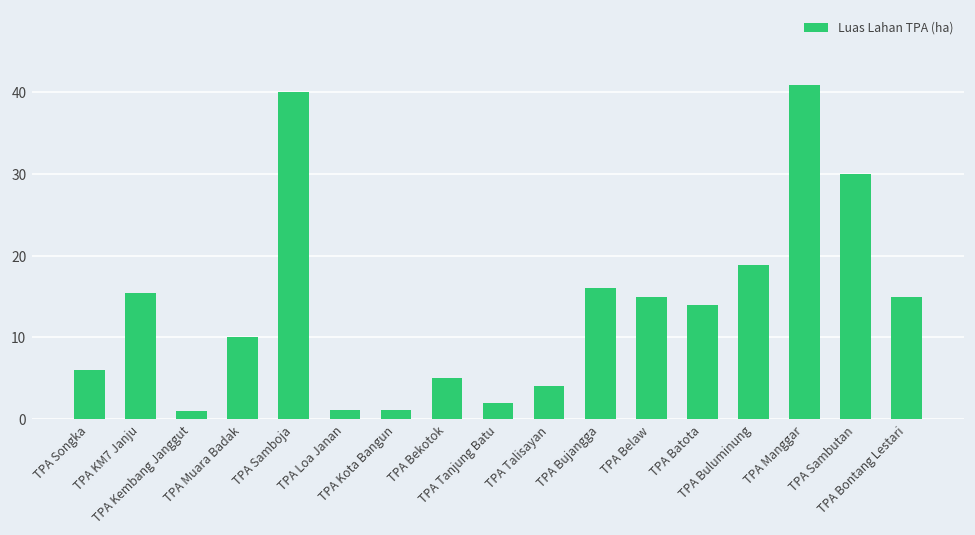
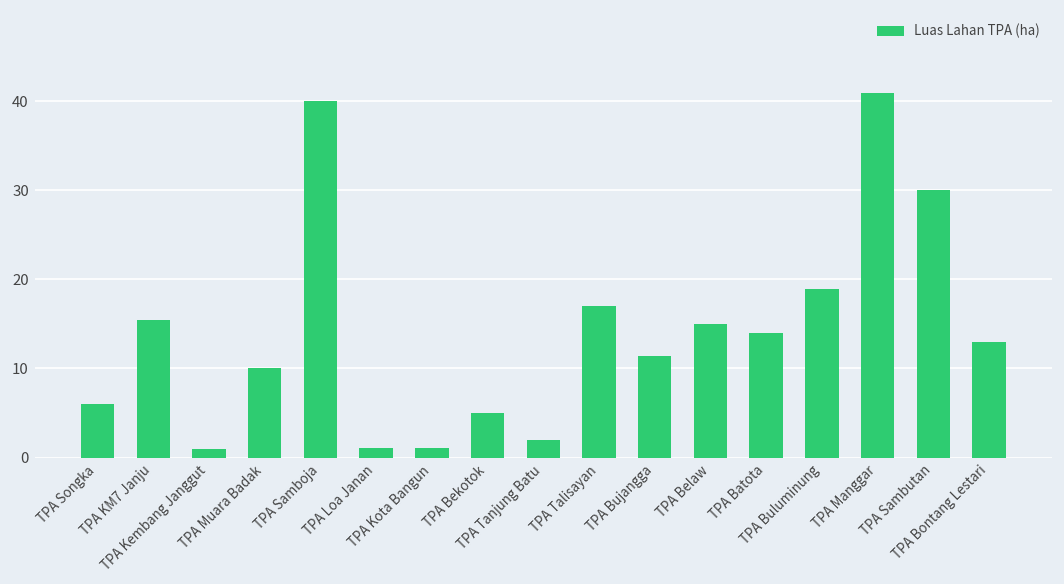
TPA Talisayan: 4 -> 17
TPA Bujangga: 16 -> 11
TPA Bontang Lestari: 15 -> 13
